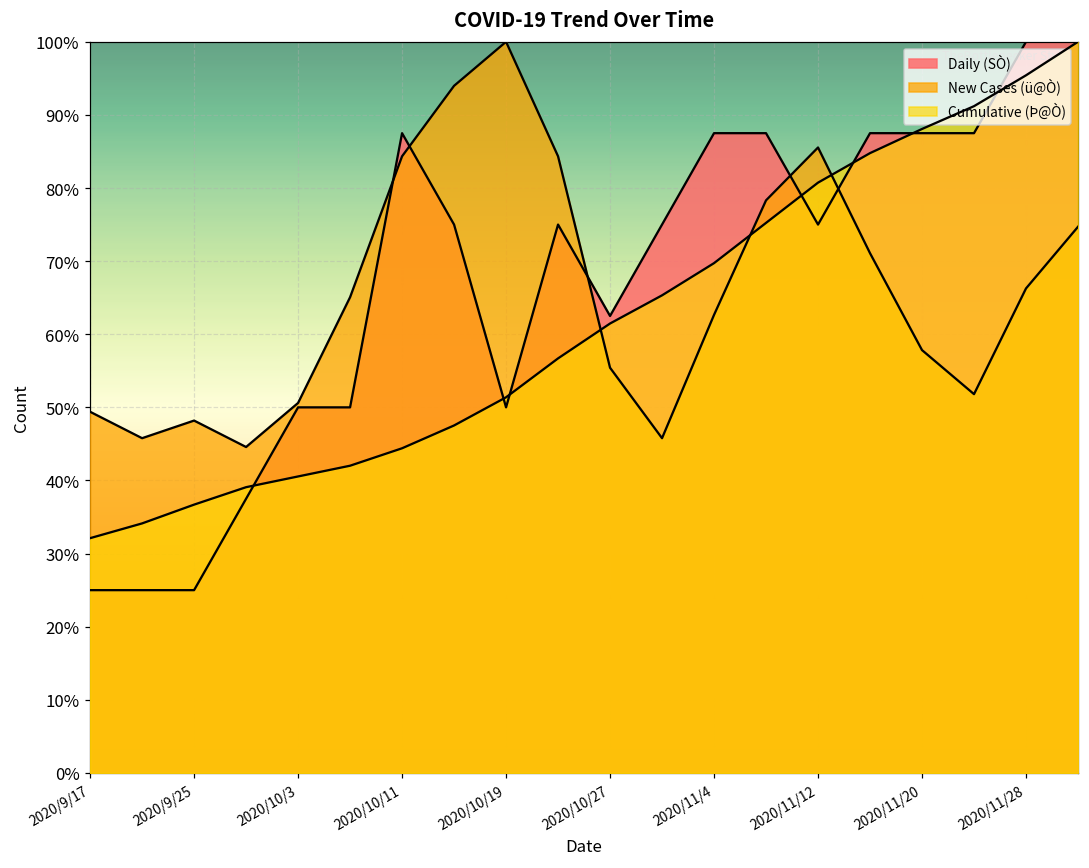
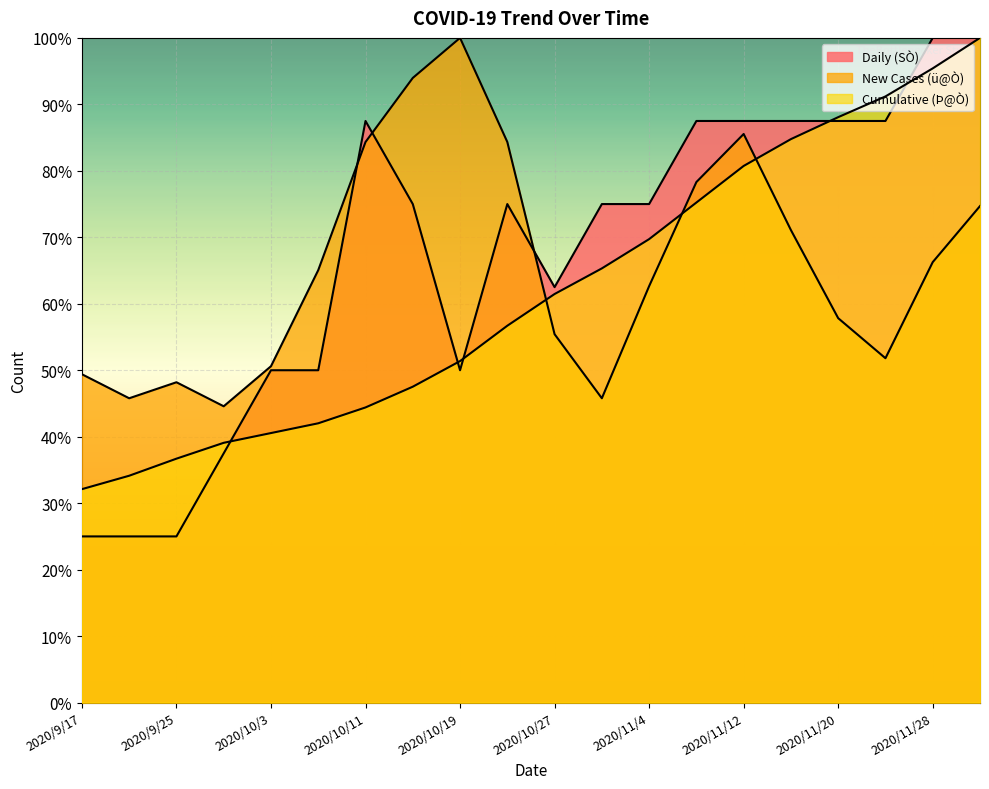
Daily (SÒ), 2020/11/4: 88% -> 75%
Daily (SÒ), 2020/11/12: 75% -> 88%
